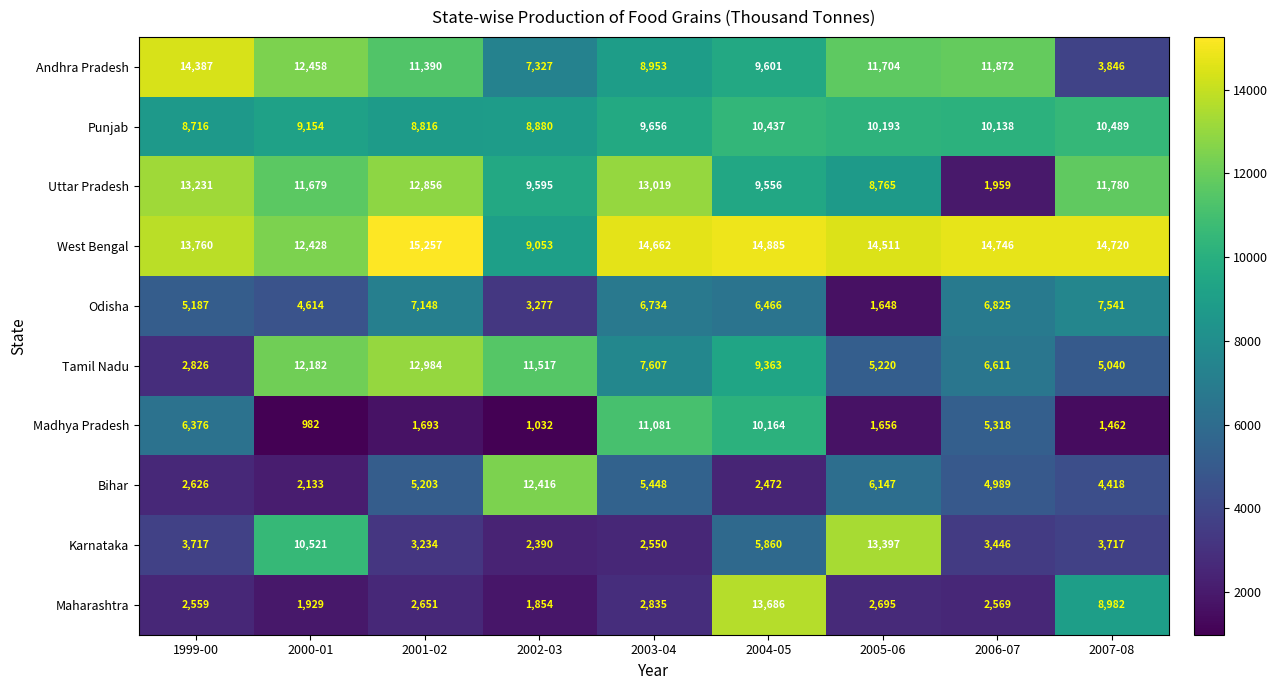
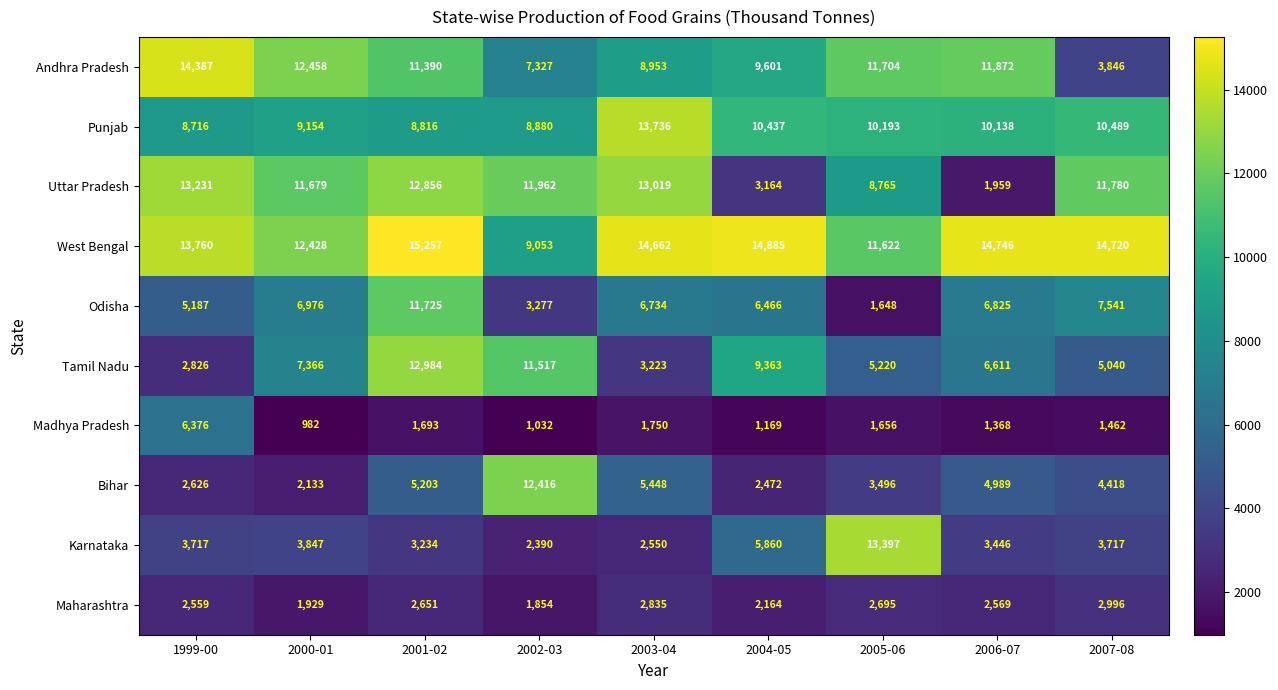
Punjab, 2003-04: 9,656 -> 13,736
Uttar Pradesh, 2002-03: 9,595 -> 11,962
Uttar Pradesh, 2004-05: 9,556 -> 3,164
West Bengal, 2005-06: 14,511 -> 11,622
Odisha, 2000-01: 4,614 -> 6,976
Odisha, 2001-02: 7,148 -> 11,725
Tamil Nadu, 2000-01: 12,182 -> 7,366
Tamil Nadu, 2003-04: 7,607 -> 3,223
Madhya Pradesh, 2003-04: 11,081 -> 1,750
Madhya Pradesh, 2004-05: 10,164 -> 1,169
Madhya Pradesh, 2006-07: 5,318 -> 1,368
Bihar, 2005-06: 6,147 -> 3,496
Karnataka, 2000-01: 10,521 -> 3,847
Maharashtra, 2004-05: 13,686 -> 2,164
Maharashtra, 2007-08: 8,982 -> 2,996
